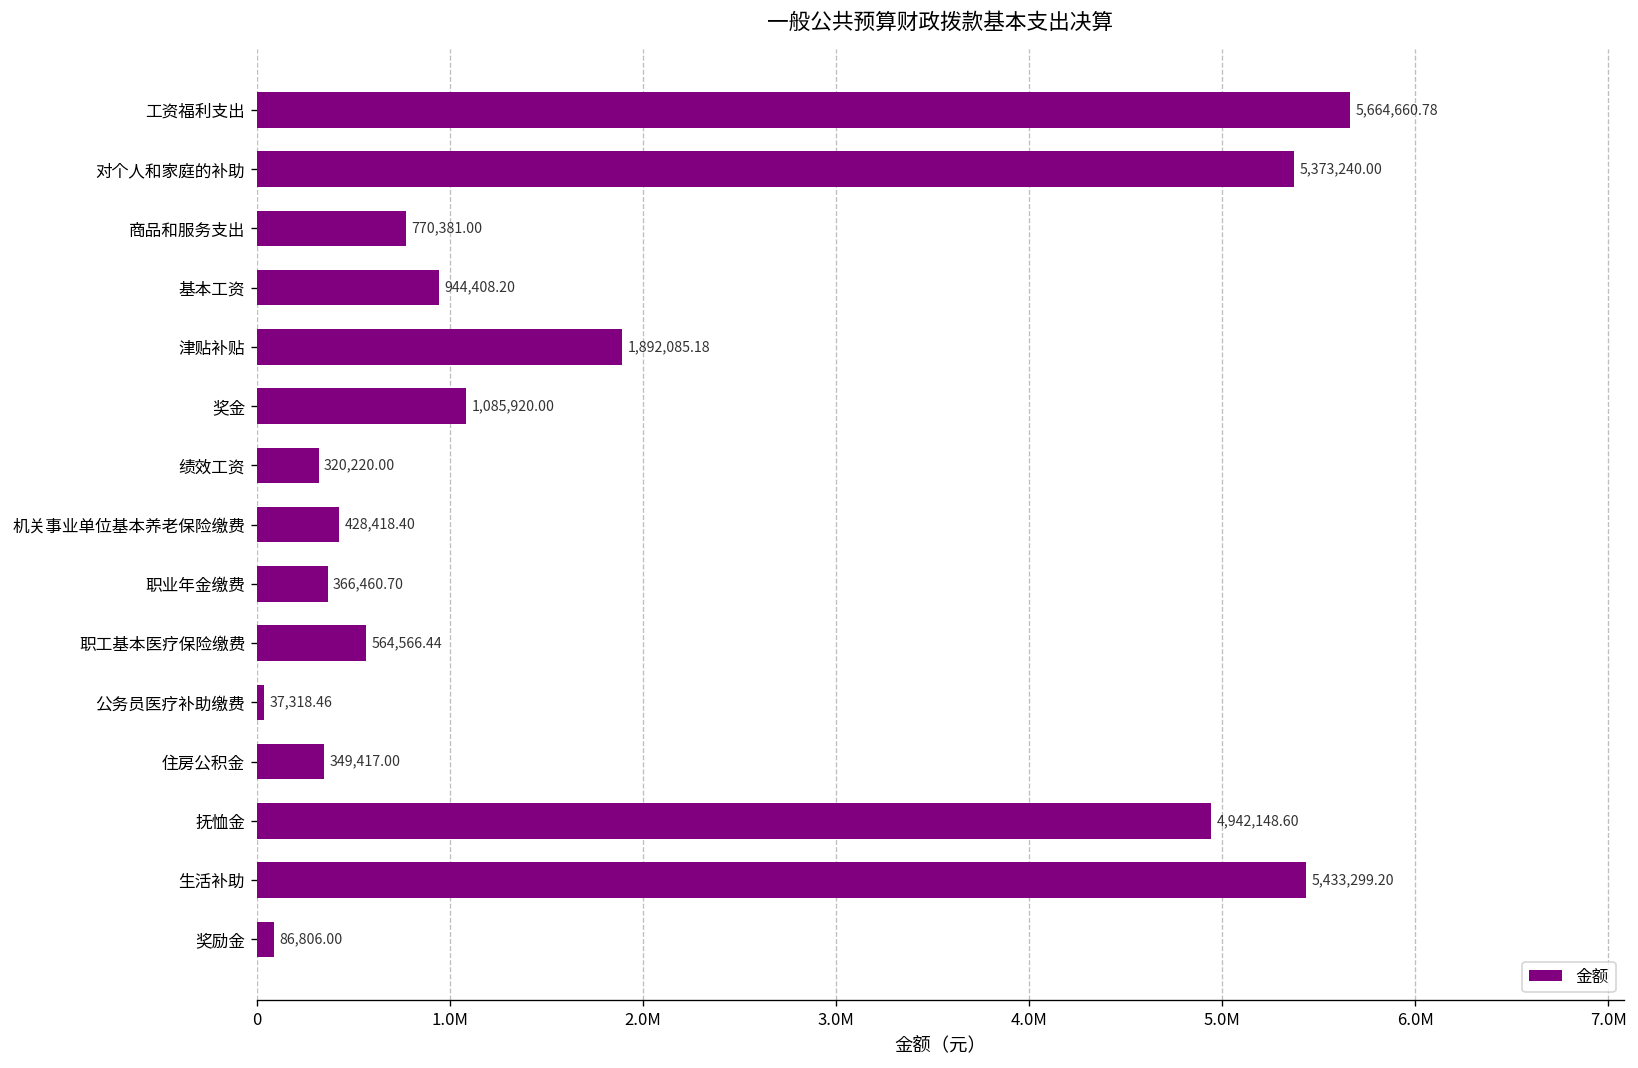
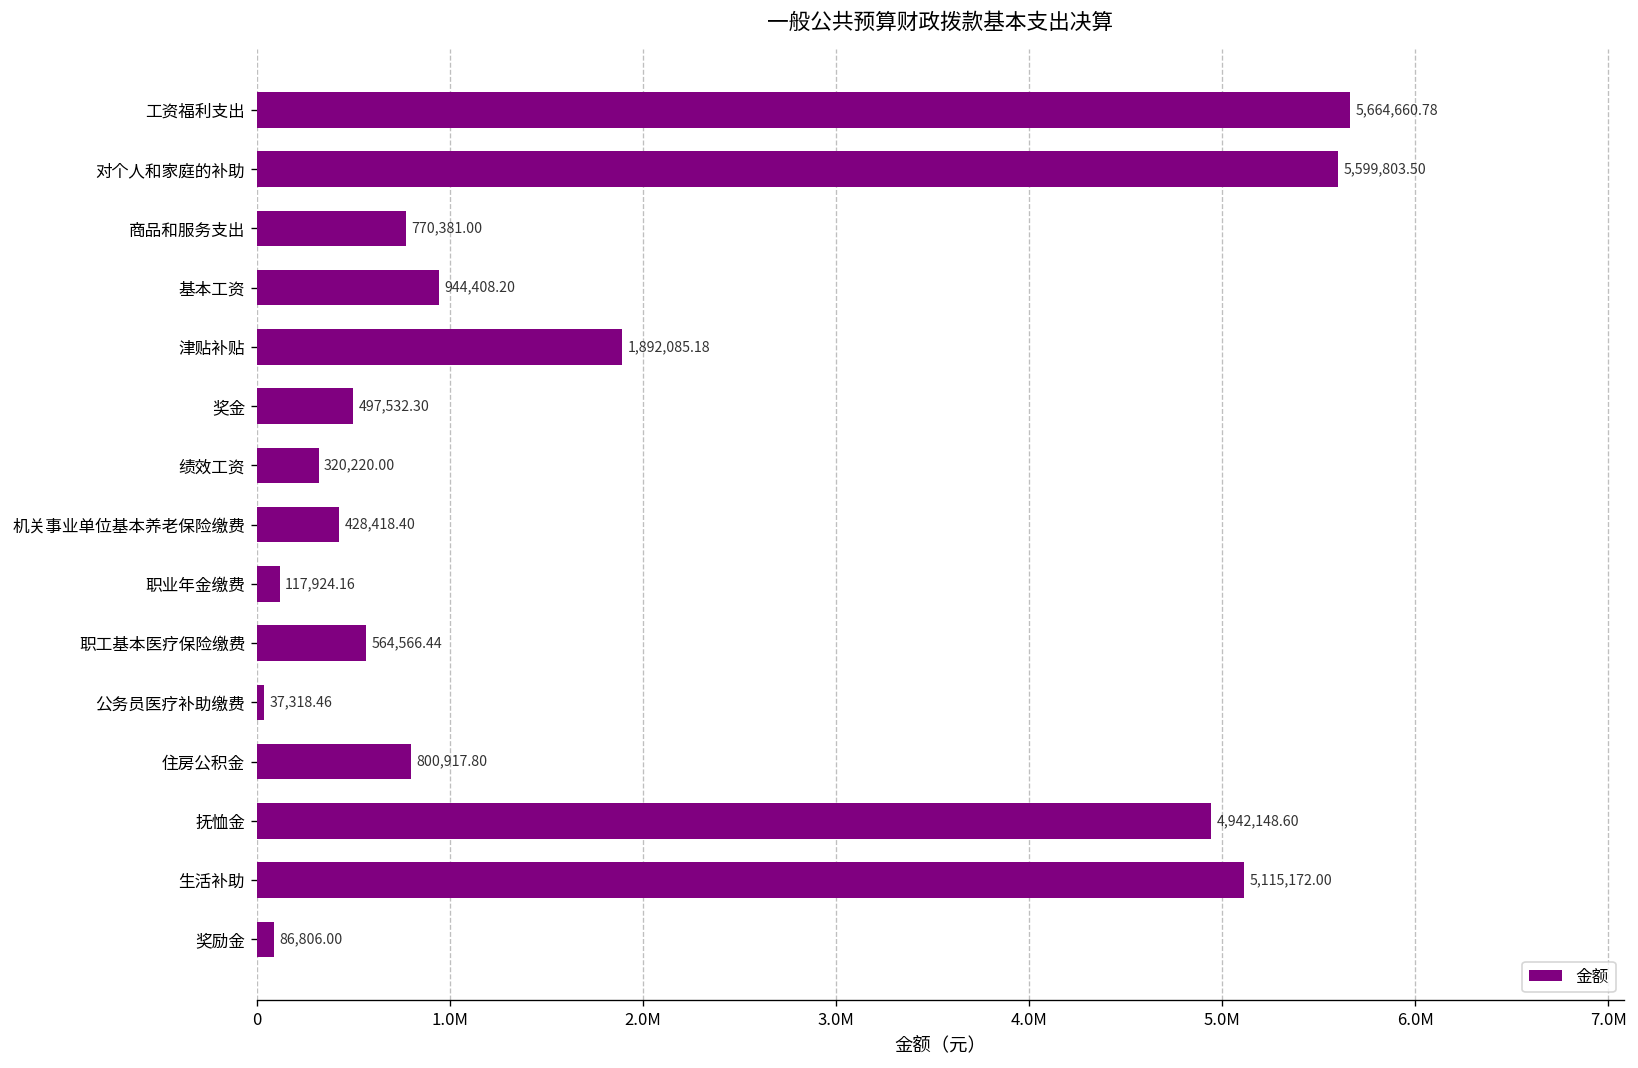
对个人和家庭的补助: 5,373,240.00 -> 5,599,803.50
奖金: 1,085,920.00 -> 497,532.30
职业年金缴费: 366,460.70 -> 117,924.16
住房公积金: 349,417.00 -> 800,917.80
生活补助: 5,433,299.20 -> 5,115,172.00
